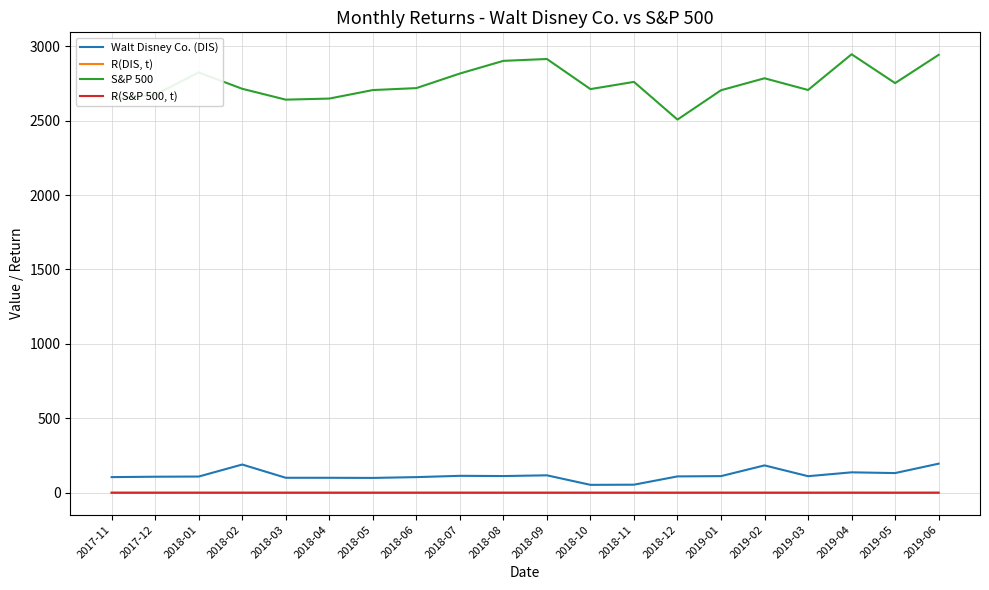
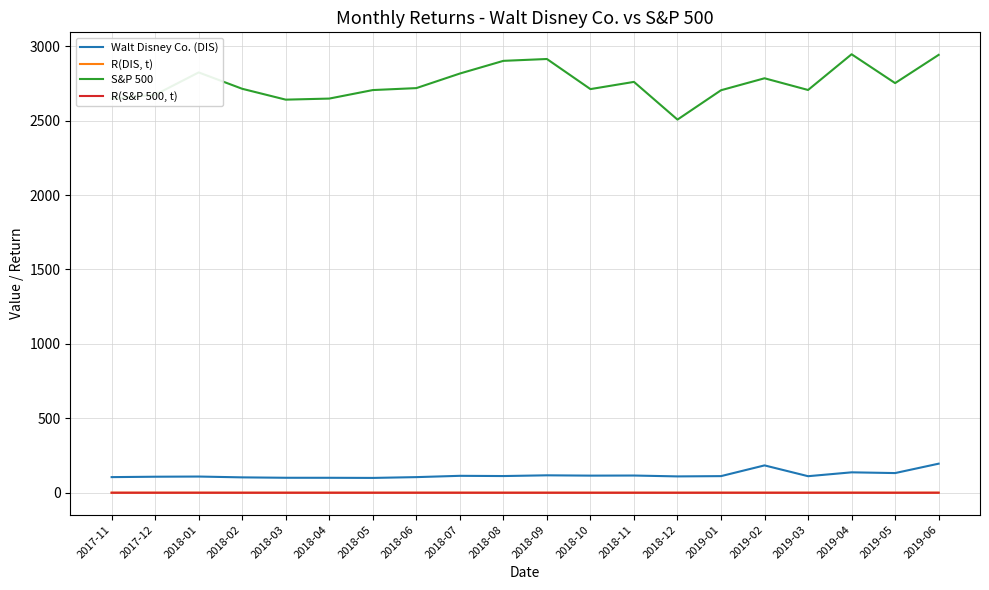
Walt Disney Co. (DIS), 2018-02: 190 -> 100
Walt Disney Co. (DIS), 2018-10: 50 -> 110
Walt Disney Co. (DIS), 2018-11: 50 -> 120
